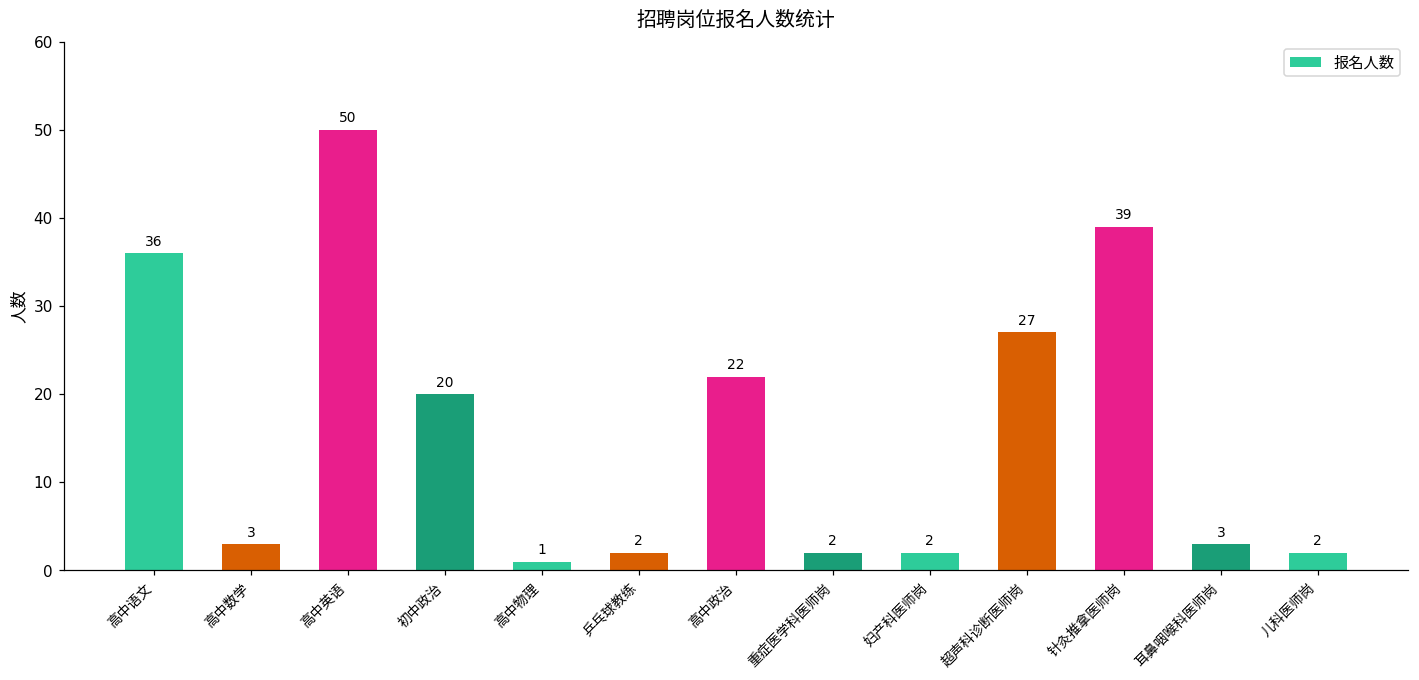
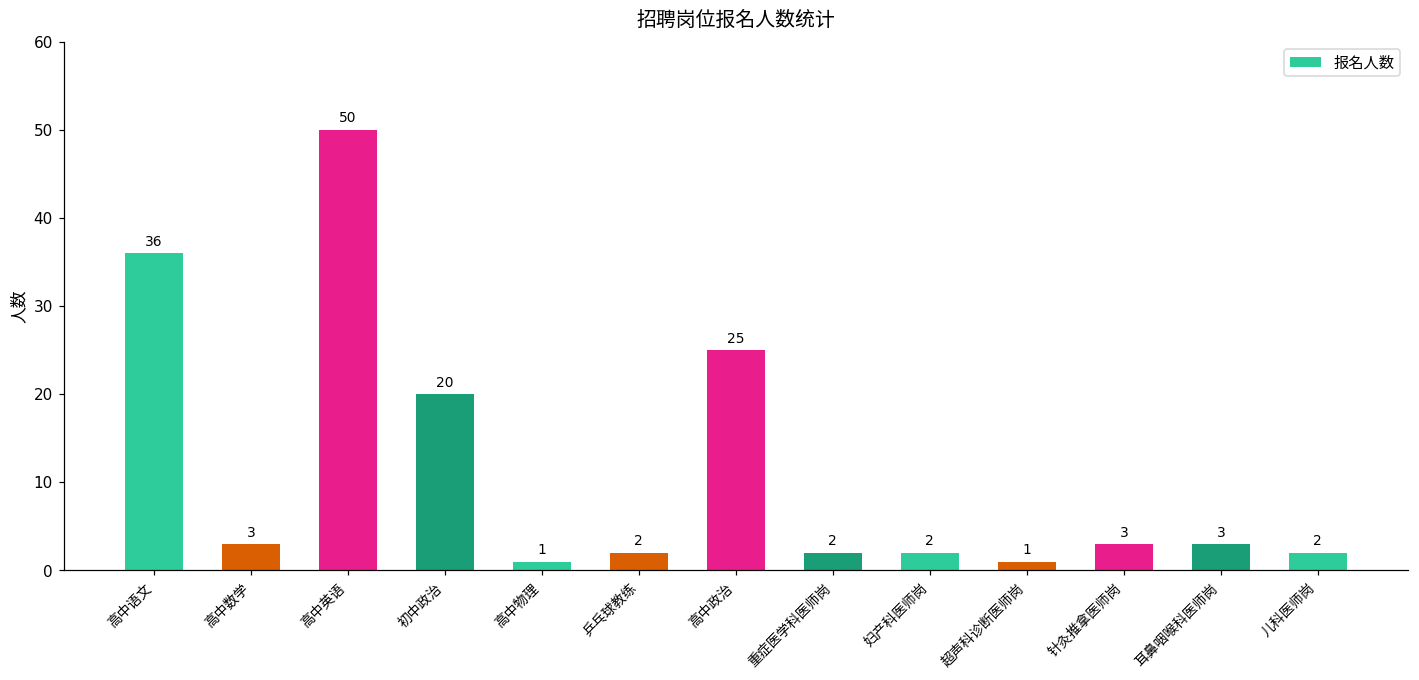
高中政治: 22 -> 25
超声科诊断医师岗: 27 -> 1
针灸推拿医师岗: 39 -> 3
